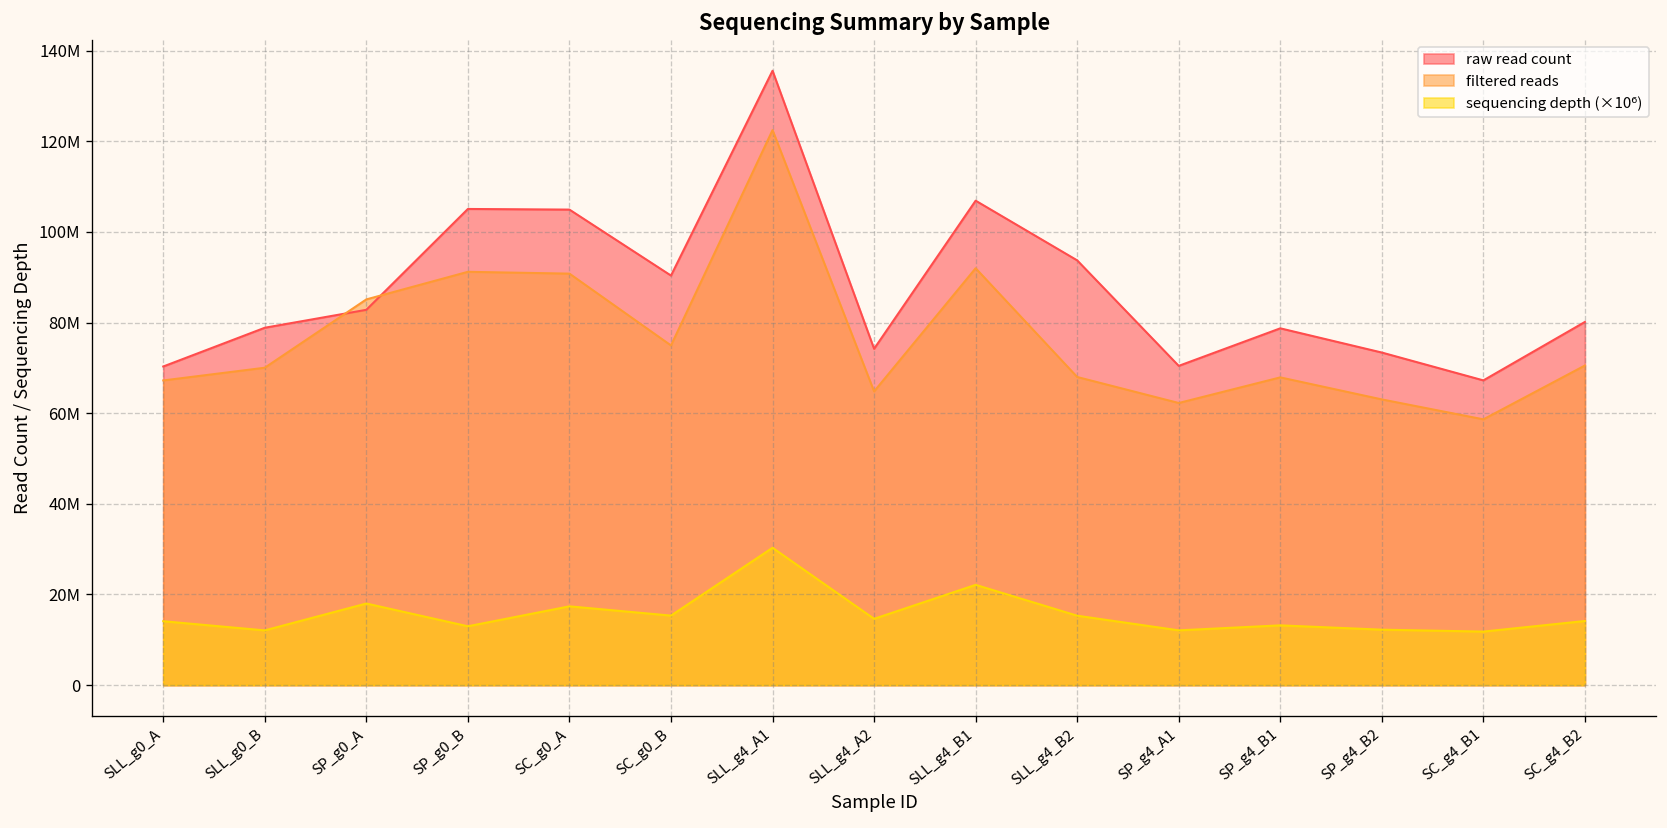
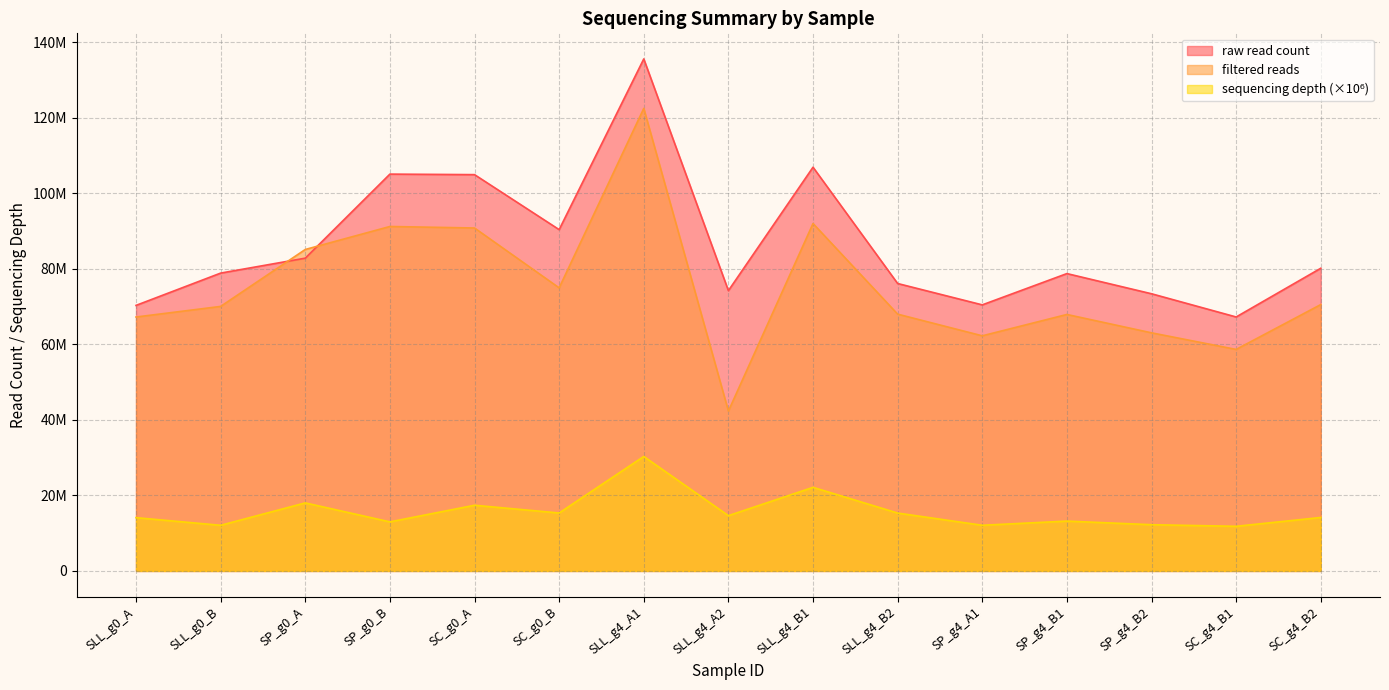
filtered reads, SLL_g4_A2: 65000000 -> 42000000
raw read count, SLL_g4_B2: 94000000 -> 76000000
